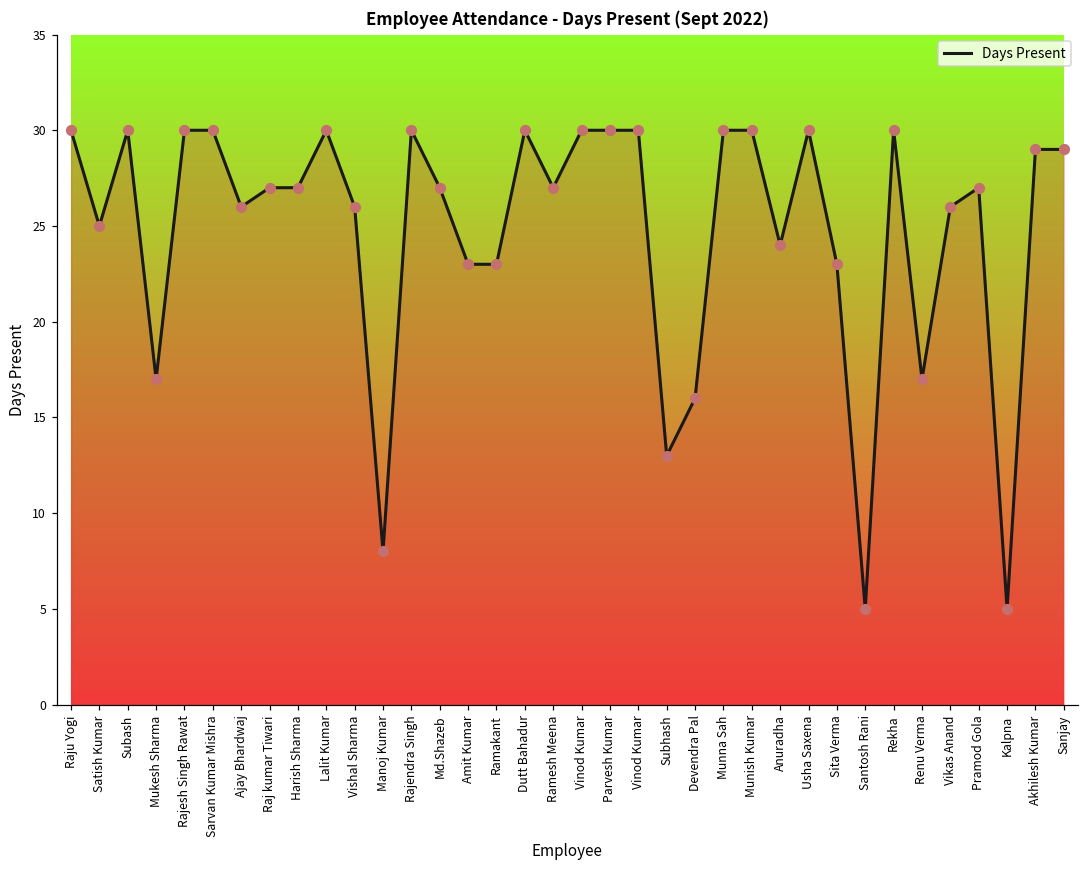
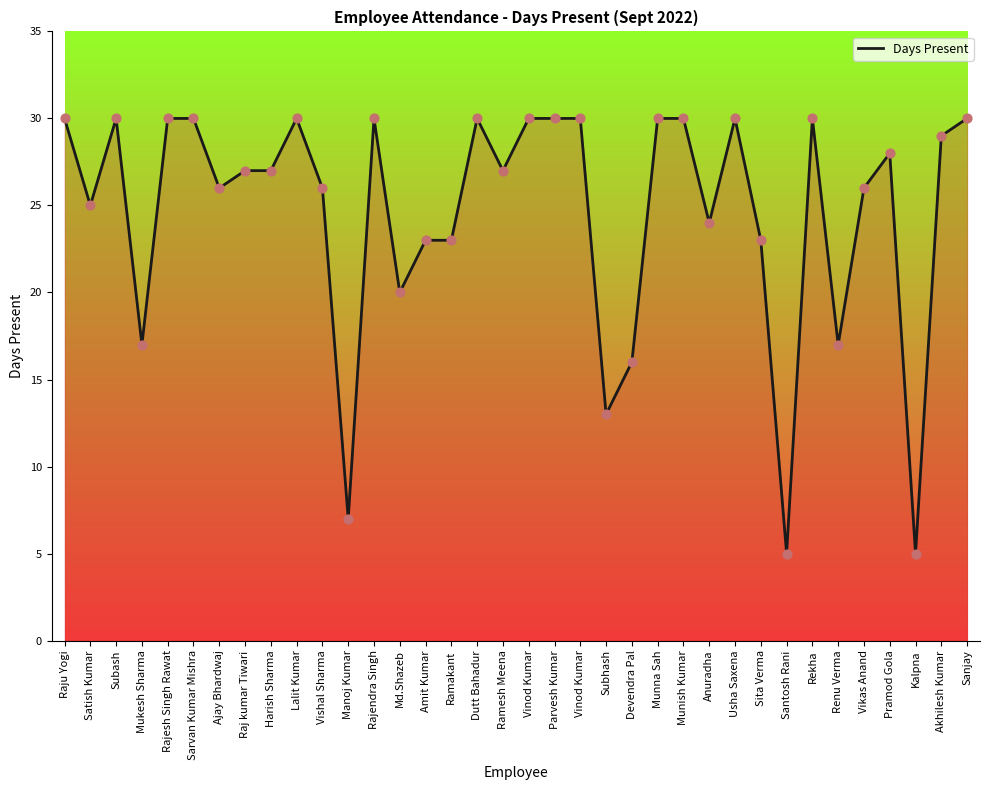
Manoj Kumar: 8 -> 7
Md.Shazeb: 27 -> 20
Pramod Gola: 27 -> 28
Sanjay: 29 -> 30
